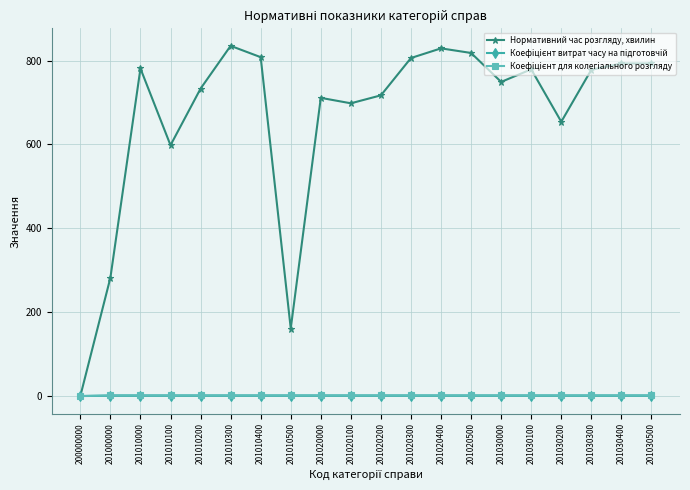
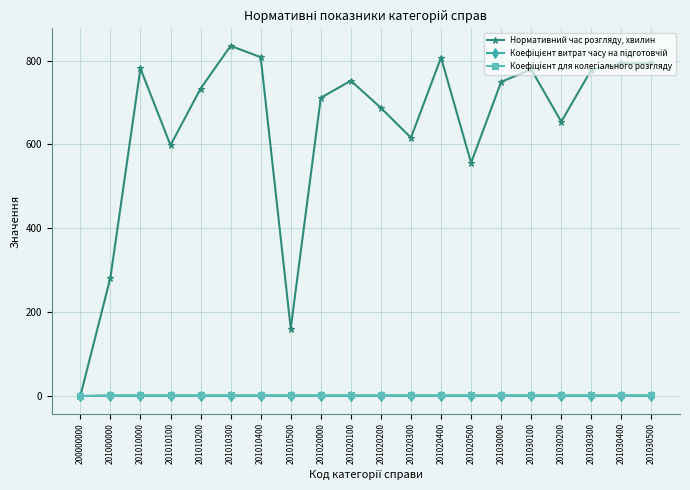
Нормативний час розгляду, хвилин, 201020100: 700 -> 750
Нормативний час розгляду, хвилин, 201020200: 720 -> 690
Нормативний час розгляду, хвилин, 201020300: 810 -> 620
Нормативний час розгляду, хвилин, 201020400: 830 -> 810
Нормативний час розгляду, хвилин, 201020500: 820 -> 560
